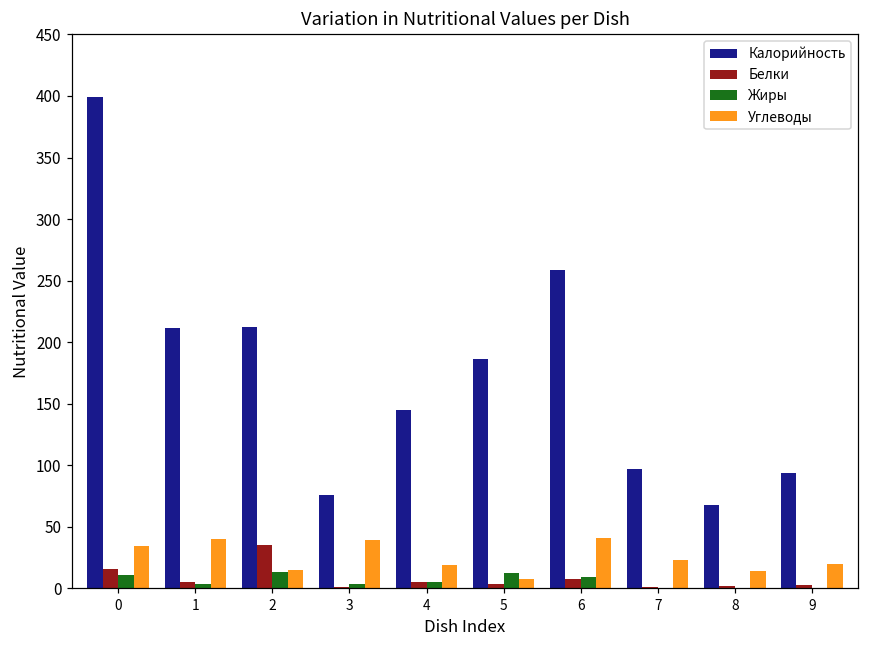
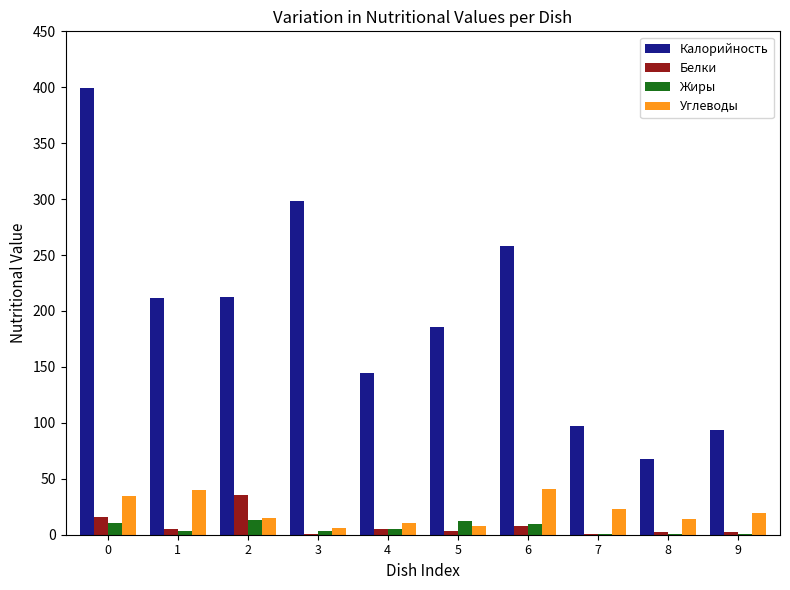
Калорийность, 3: 76 -> 298
Углеводы, 3: 39 -> 6
Углеводы, 4: 19 -> 11
